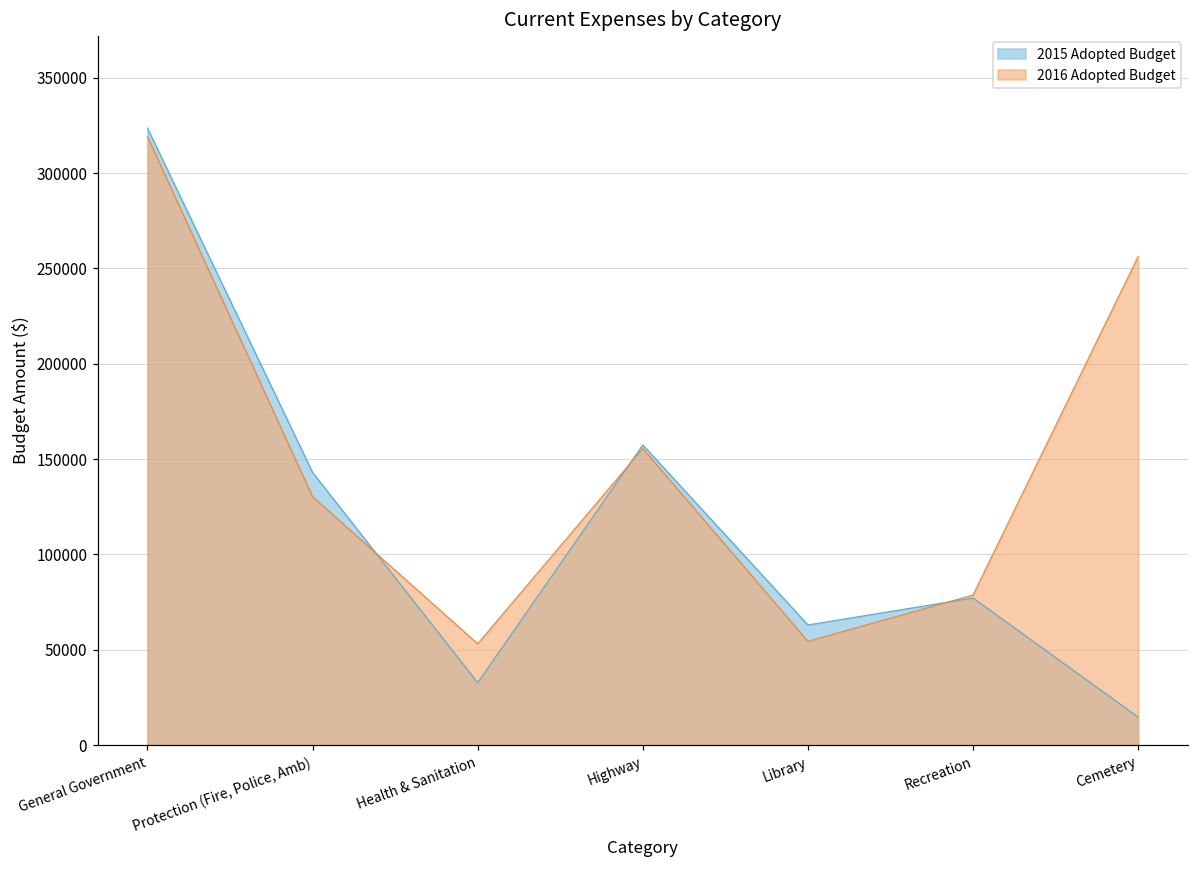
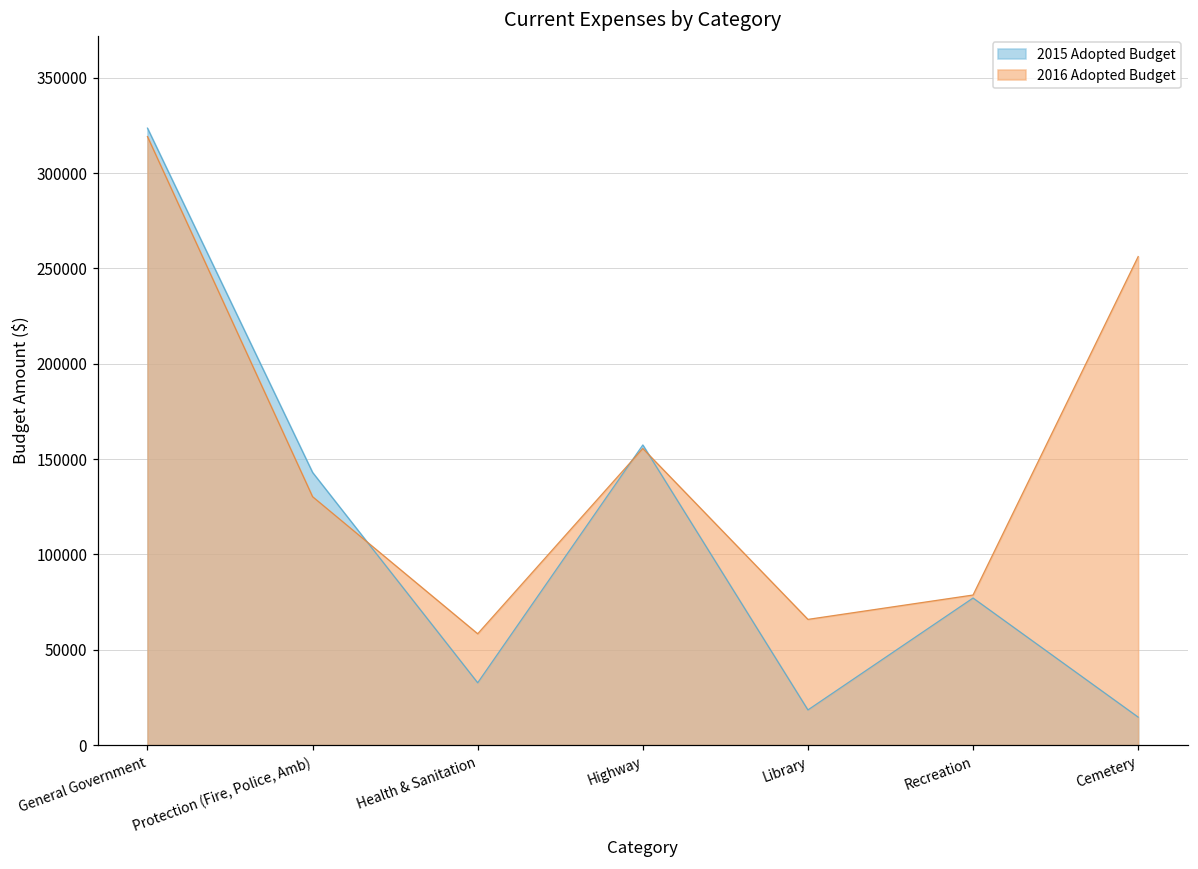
2016 Adopted Budget, Health & Sanitation: 53000 -> 58000
2015 Adopted Budget, Library: 63000 -> 18000
2016 Adopted Budget, Library: 54000 -> 66000
